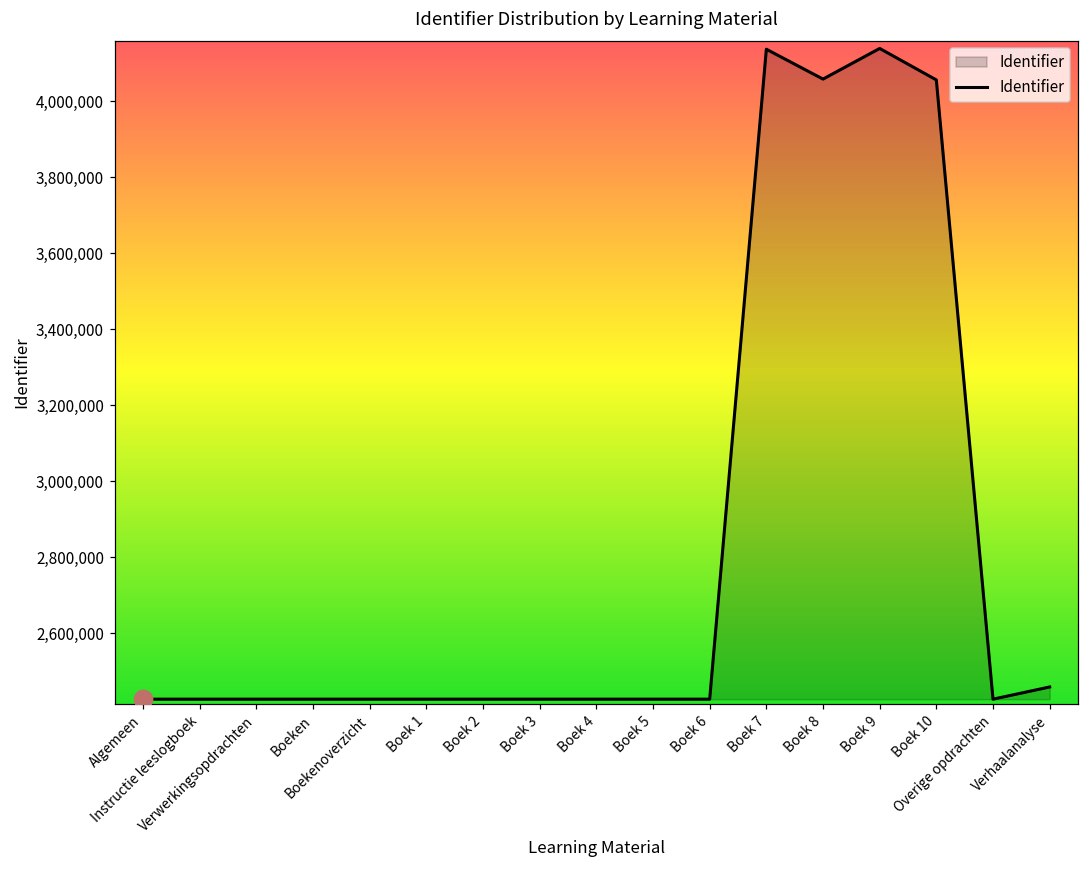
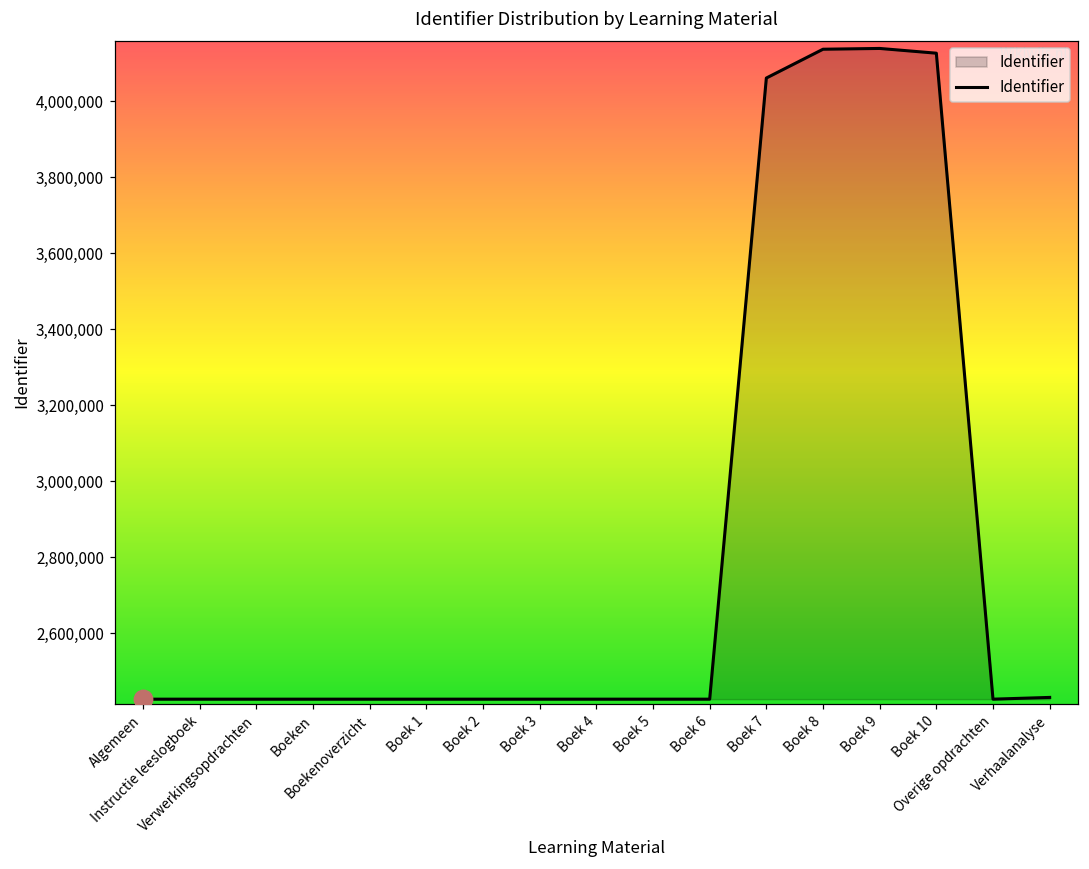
Identifier, Boek 7: 4,140,000 -> 4,060,000
Identifier, Boek 8: 4,060,000 -> 4,140,000
Identifier, Boek 10: 4,060,000 -> 4,130,000
Identifier, Verhaalanalyse: 2,460,000 -> 2,430,000
